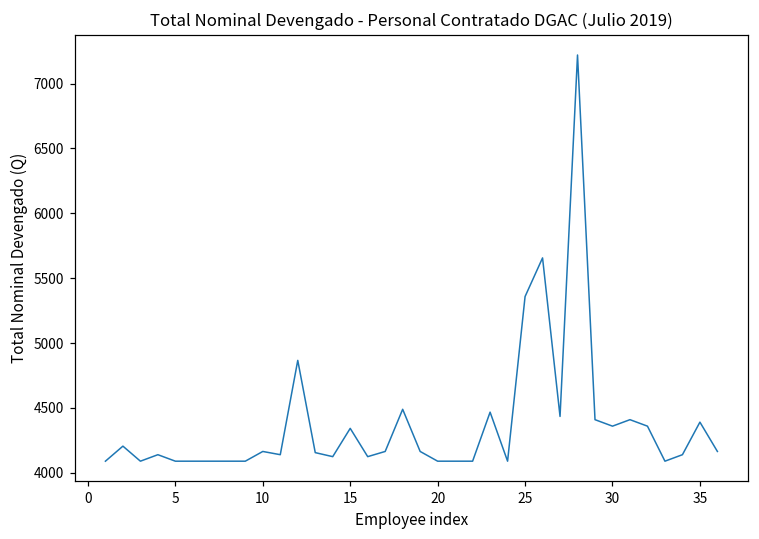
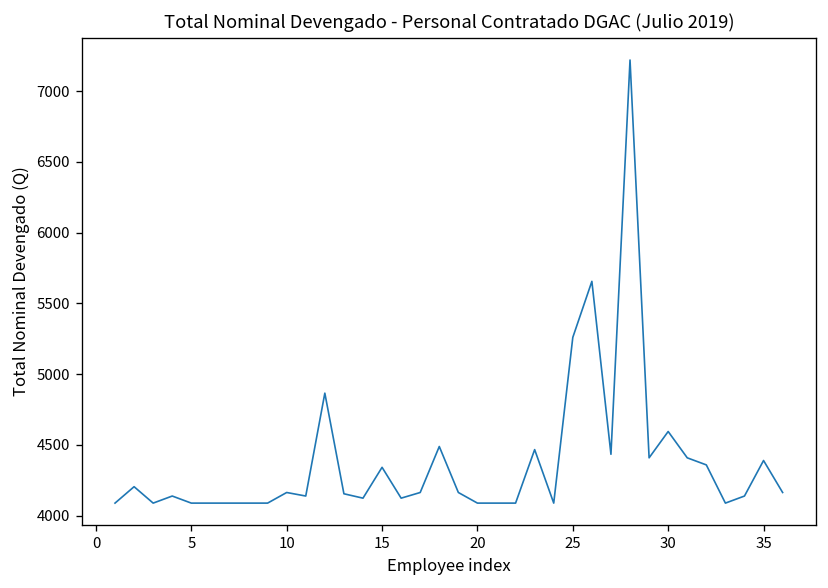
25: 5360 -> 5260
30: 4360 -> 4600
